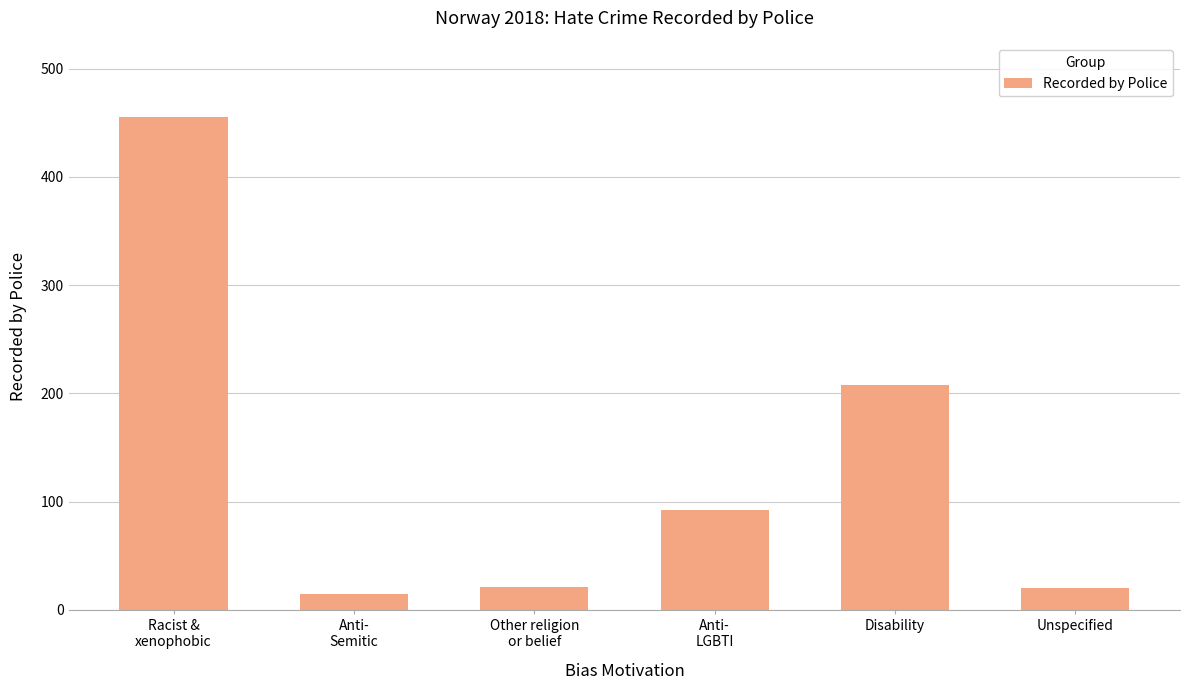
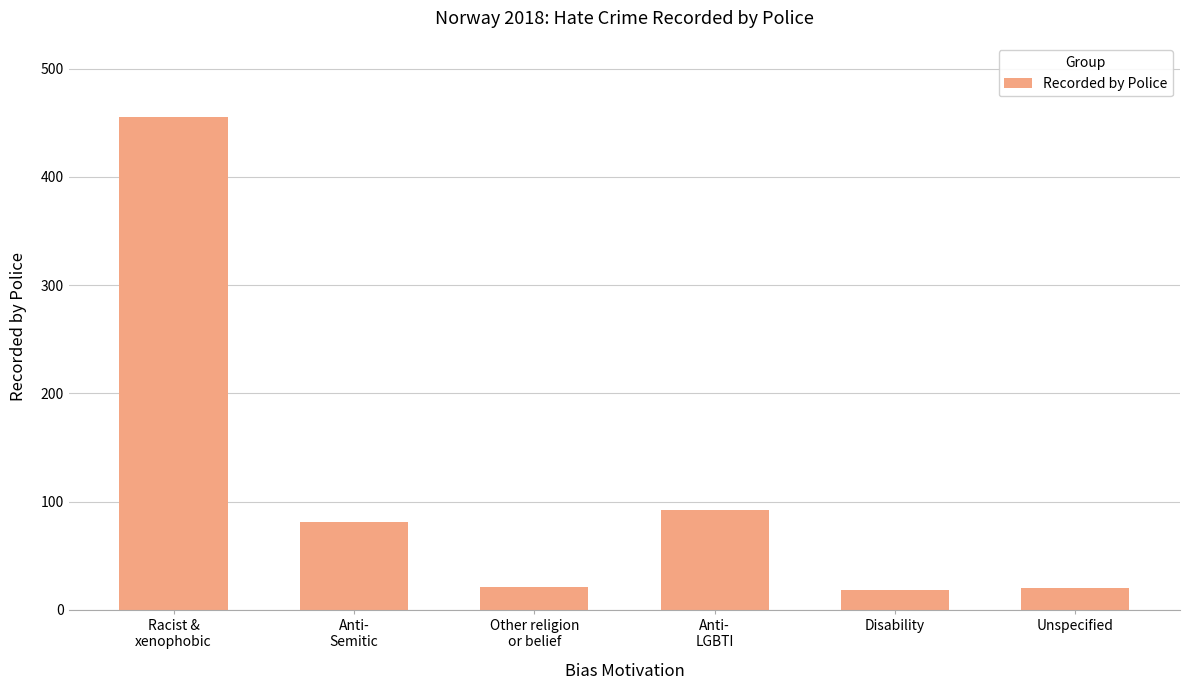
Anti- Semitic: 15 -> 81
Disability: 208 -> 18
